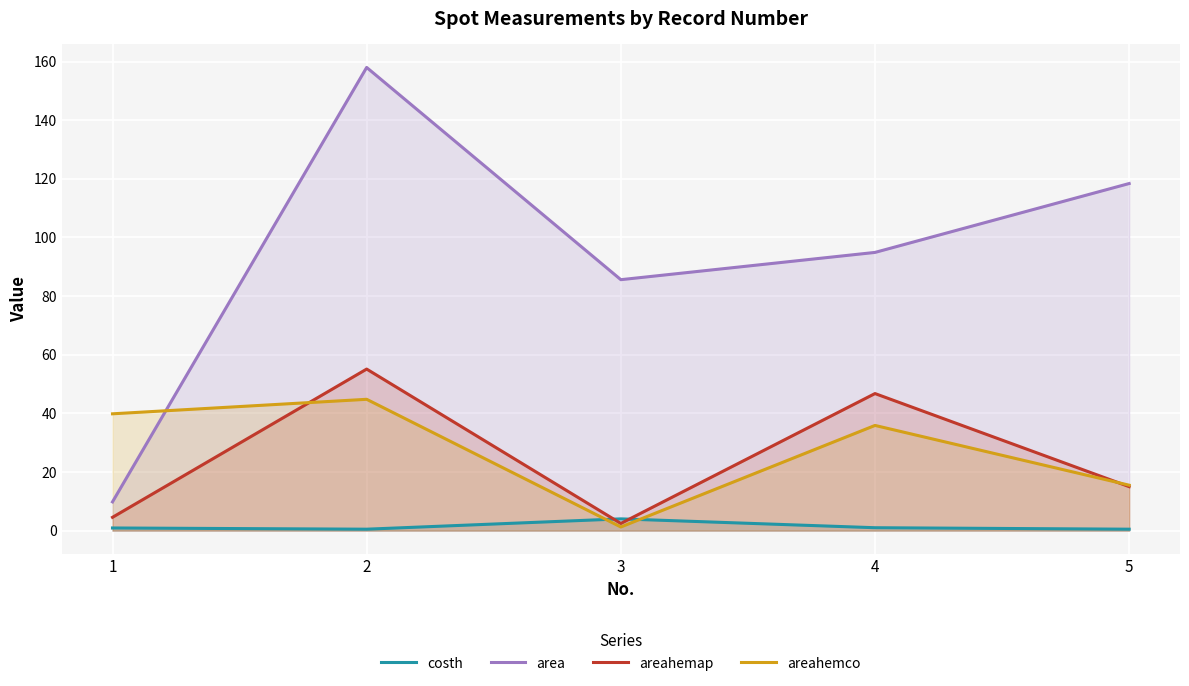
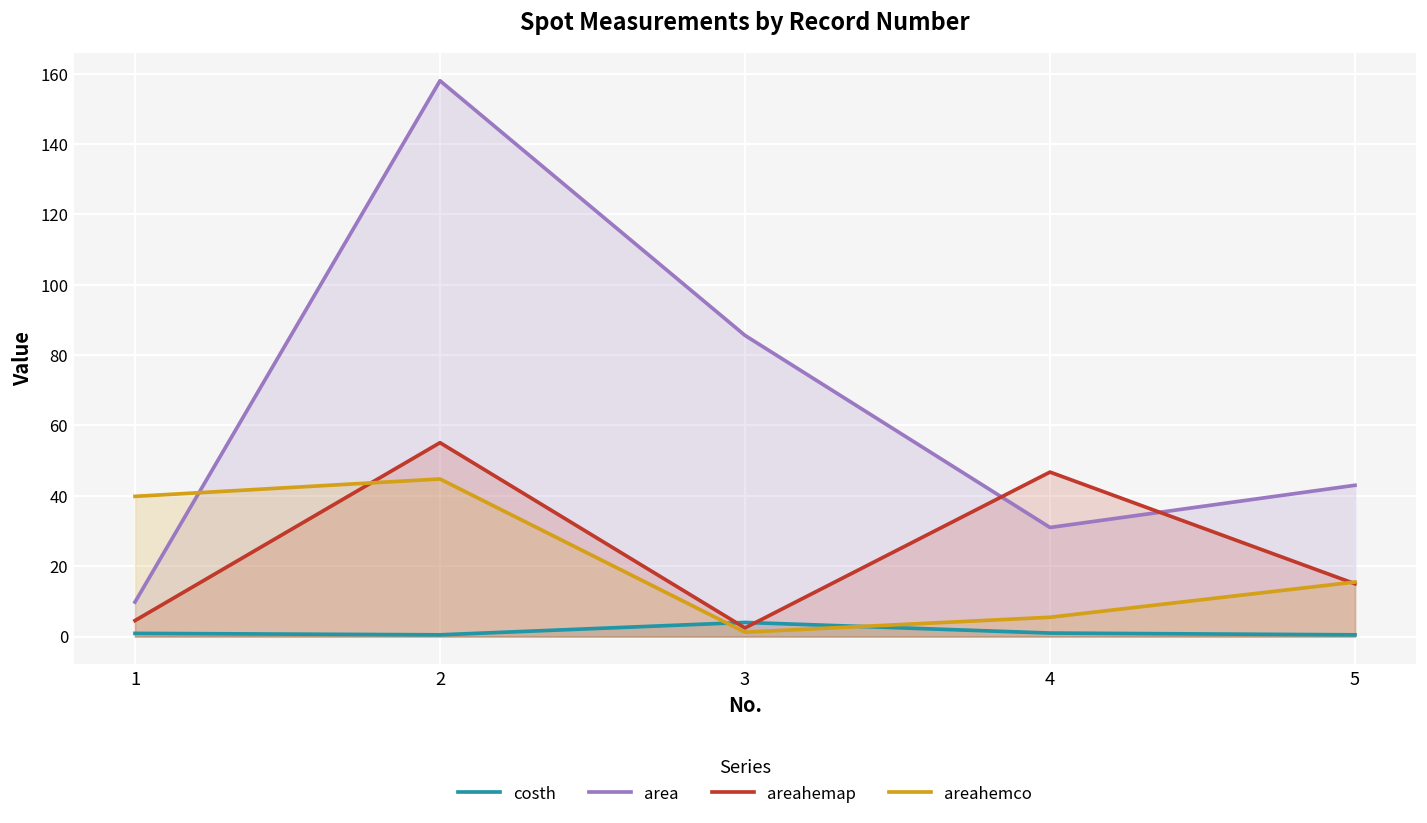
area, 4: 95 -> 31
areahemco, 4: 36 -> 5
area, 5: 118 -> 43
